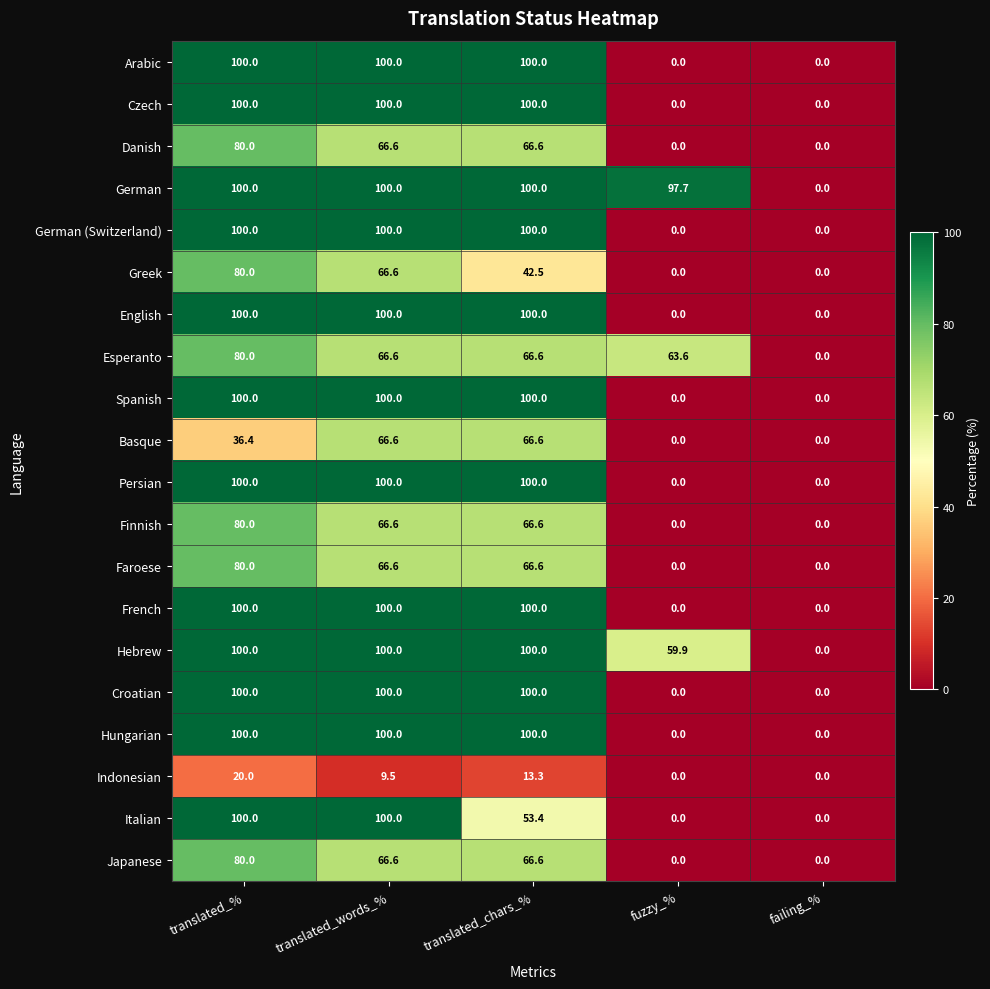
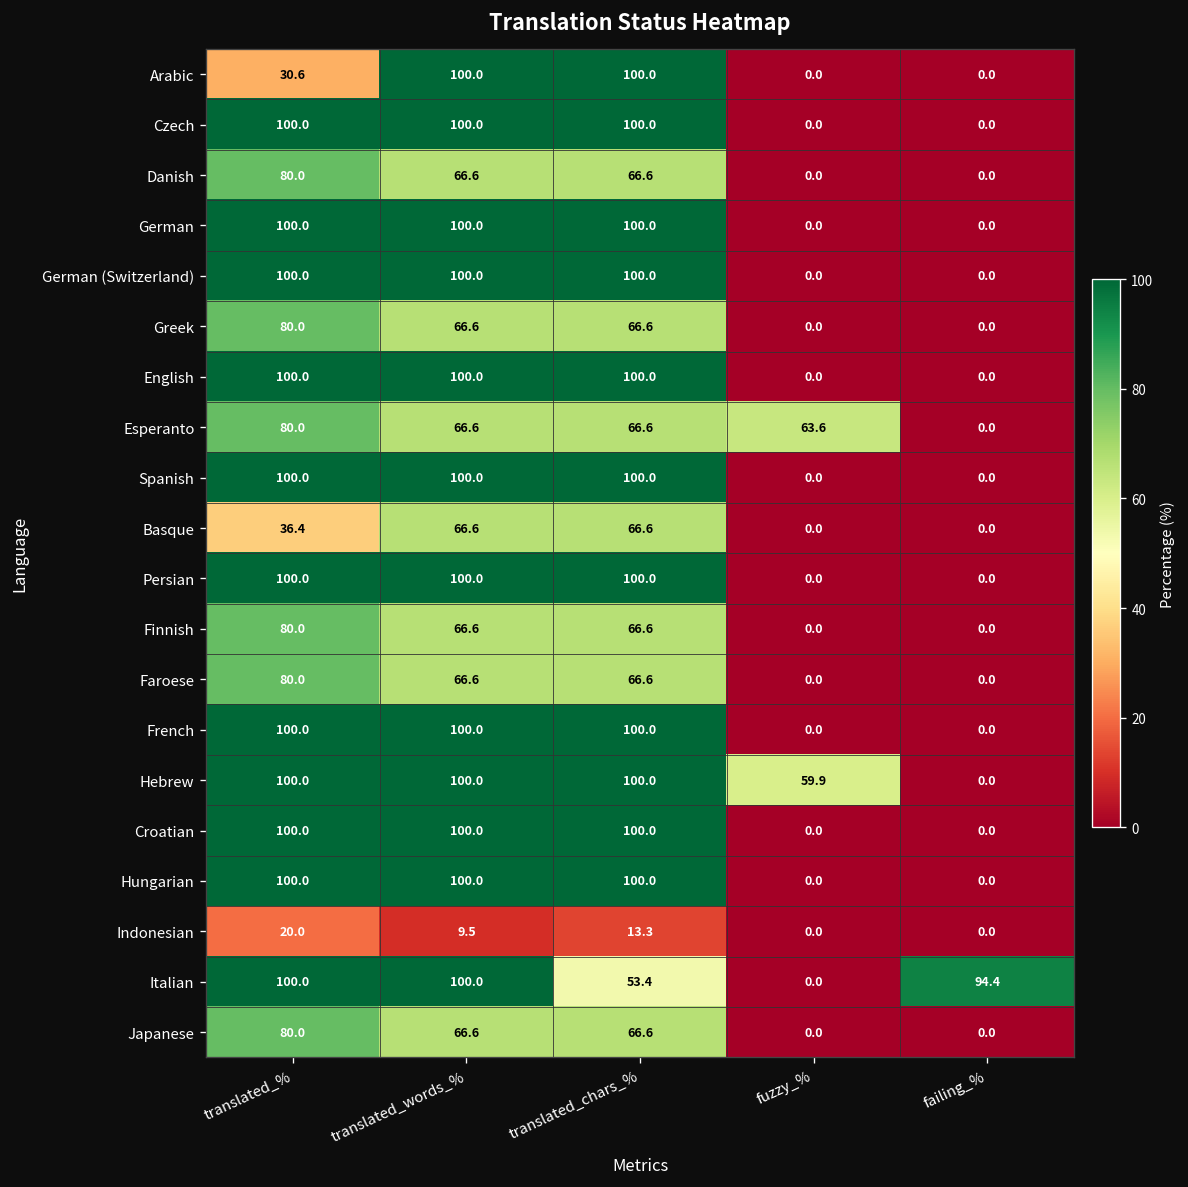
Arabic, translated_%: 100.0 -> 30.6
German, fuzzy_%: 97.7 -> 0.0
Greek, translated_chars_%: 42.5 -> 66.6
Italian, failing_%: 0.0 -> 94.4
